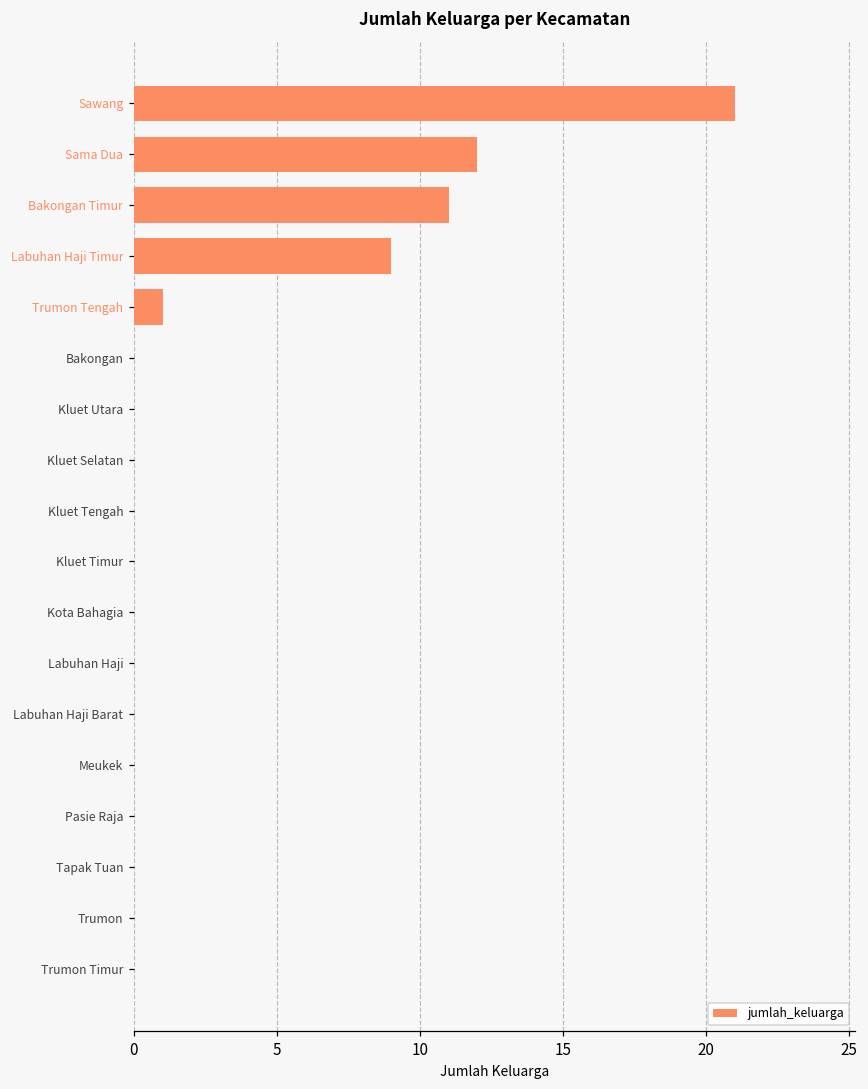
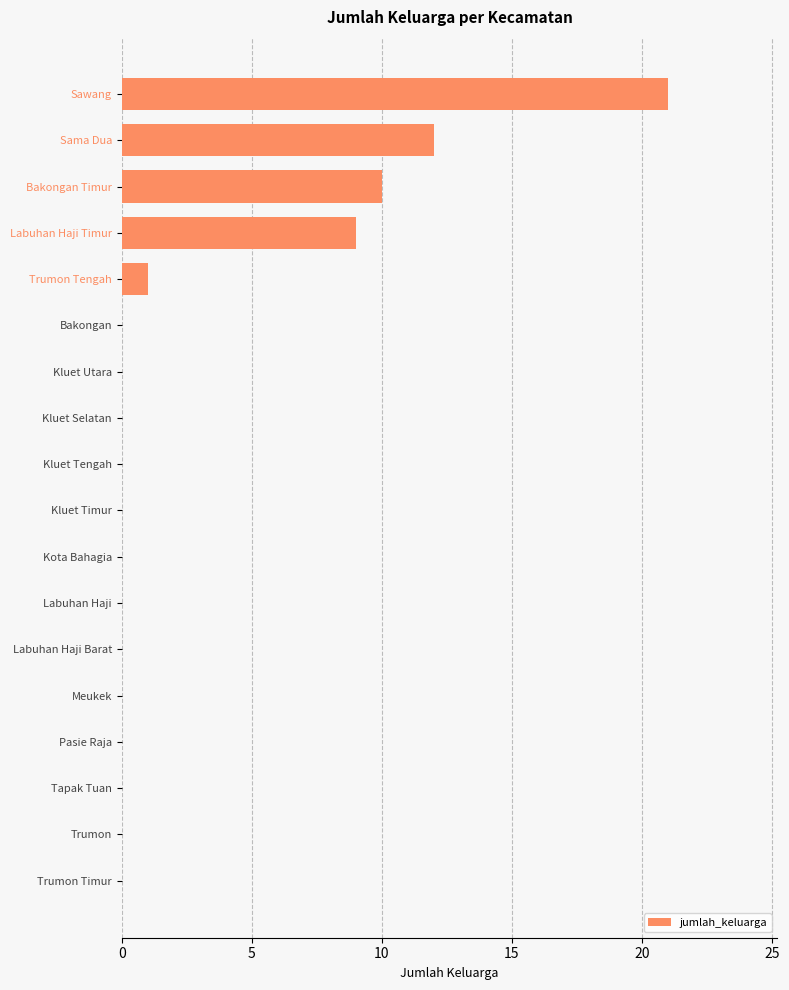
Bakongan Timur: 11 -> 10
